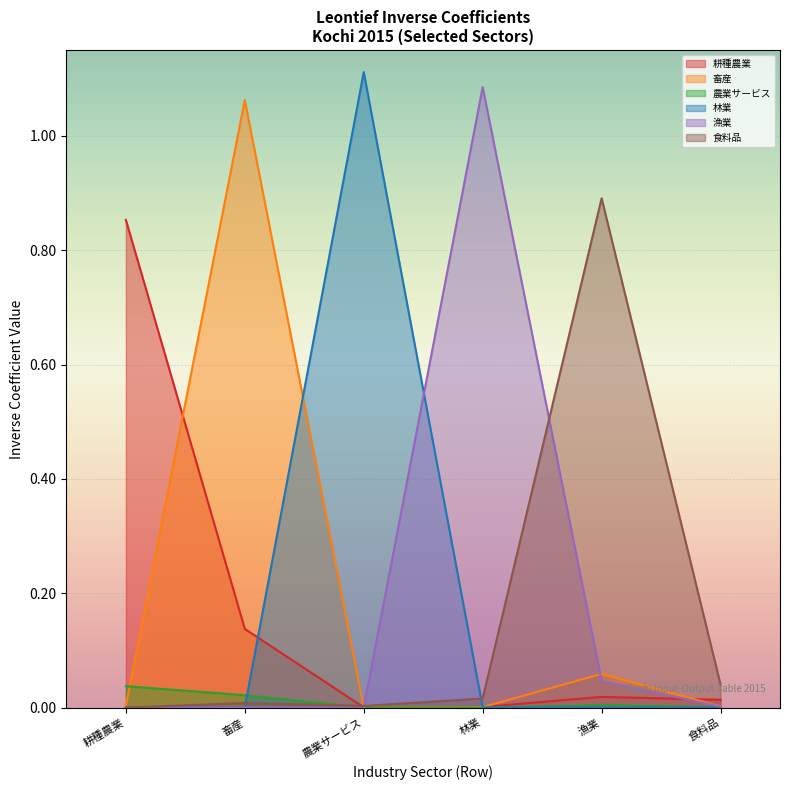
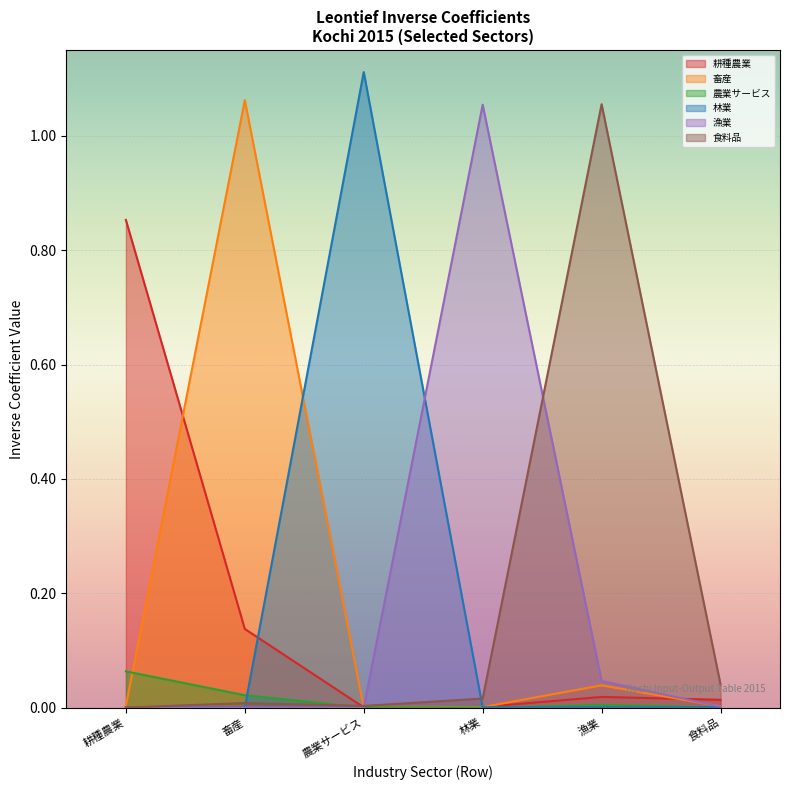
農業サービス, 耕種農業: 0.04 -> 0.06
漁業, 林業: 1.09 -> 1.05
畜産, 漁業: 0.06 -> 0.04
食料品, 漁業: 0.89 -> 1.06
